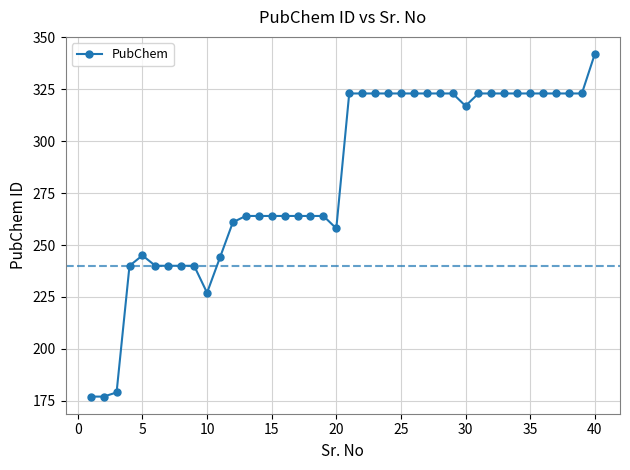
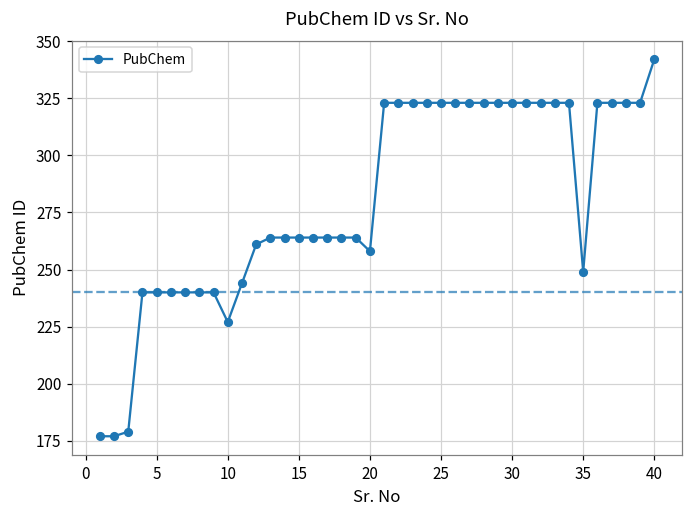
5: 245 -> 240
30: 317 -> 323
35: 323 -> 249
